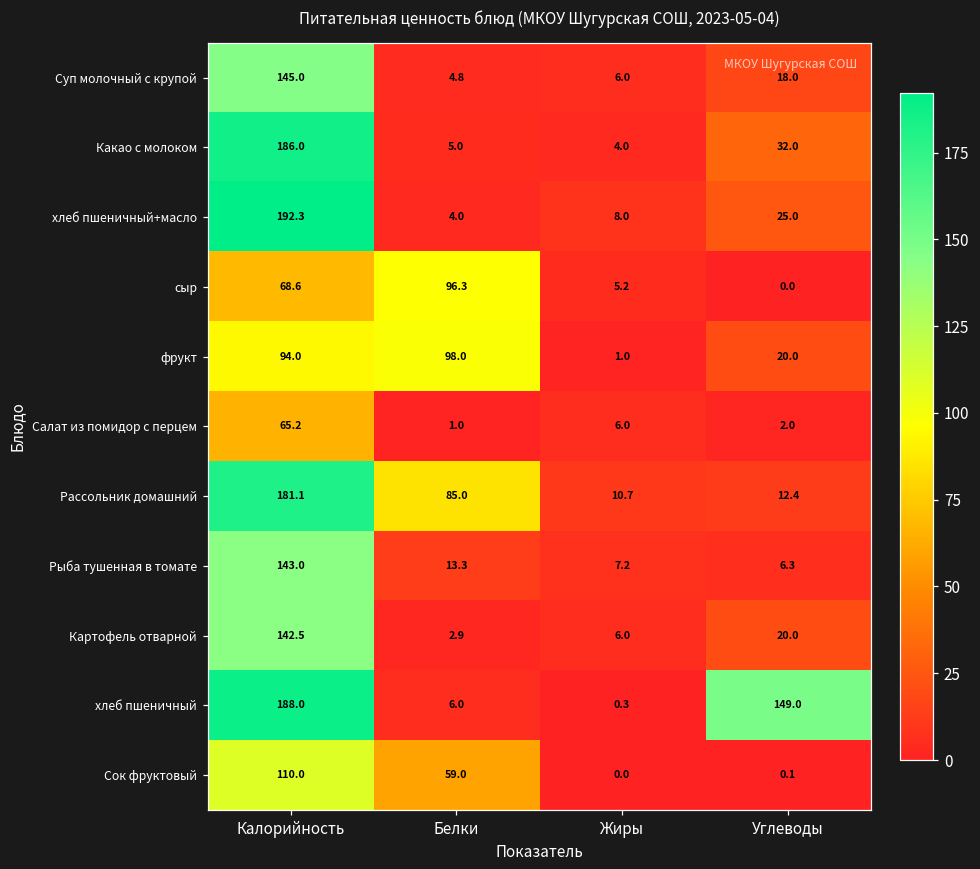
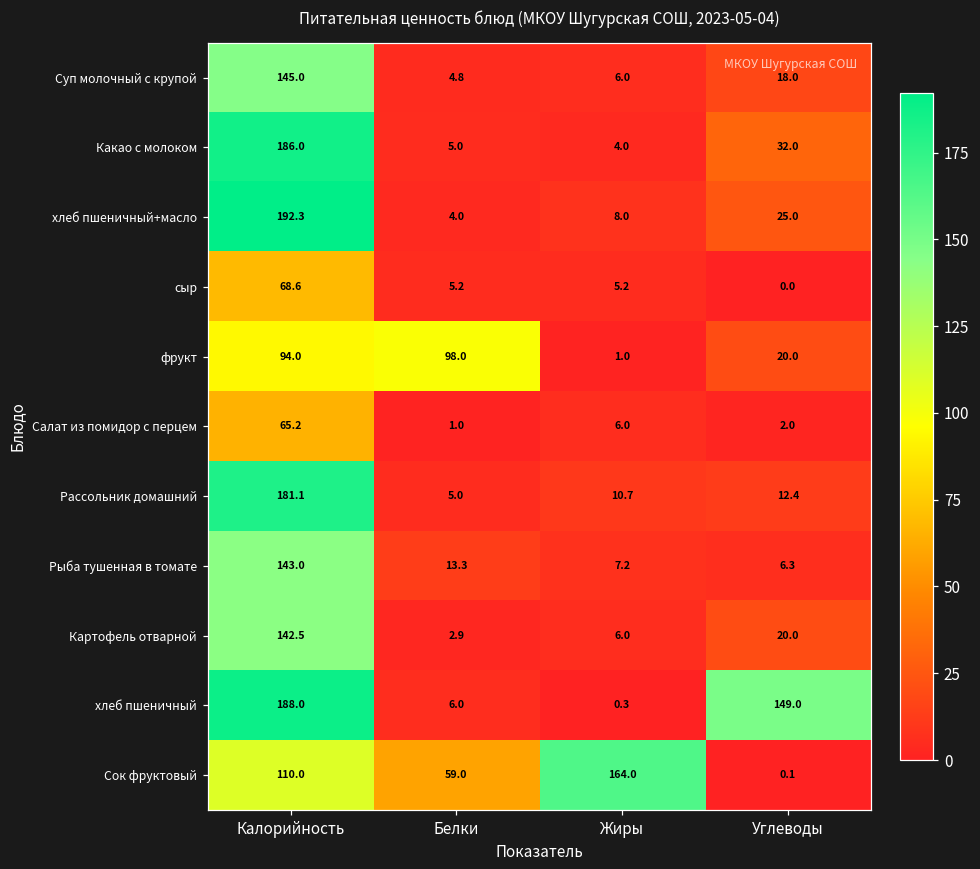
сыр, Белки: 96.3 -> 5.2
Рассольник домашний, Белки: 85.0 -> 5.0
Сок фруктовый, Жиры: 0.0 -> 164.0
